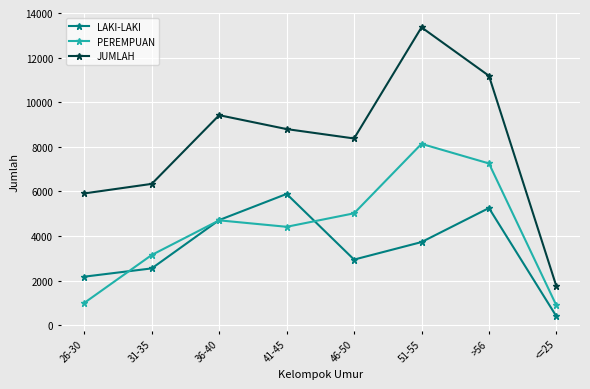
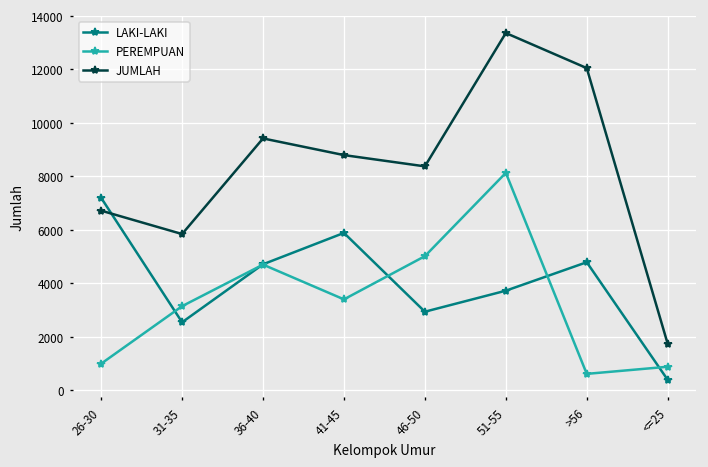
LAKI-LAKI, 26-30: 2200 -> 7200
JUMLAH, 26-30: 5900 -> 6700
JUMLAH, 31-35: 6300 -> 5800
PEREMPUAN, 41-45: 4400 -> 3400
LAKI-LAKI, >56: 5300 -> 4800
PEREMPUAN, >56: 7300 -> 600
JUMLAH, >56: 11200 -> 12000
